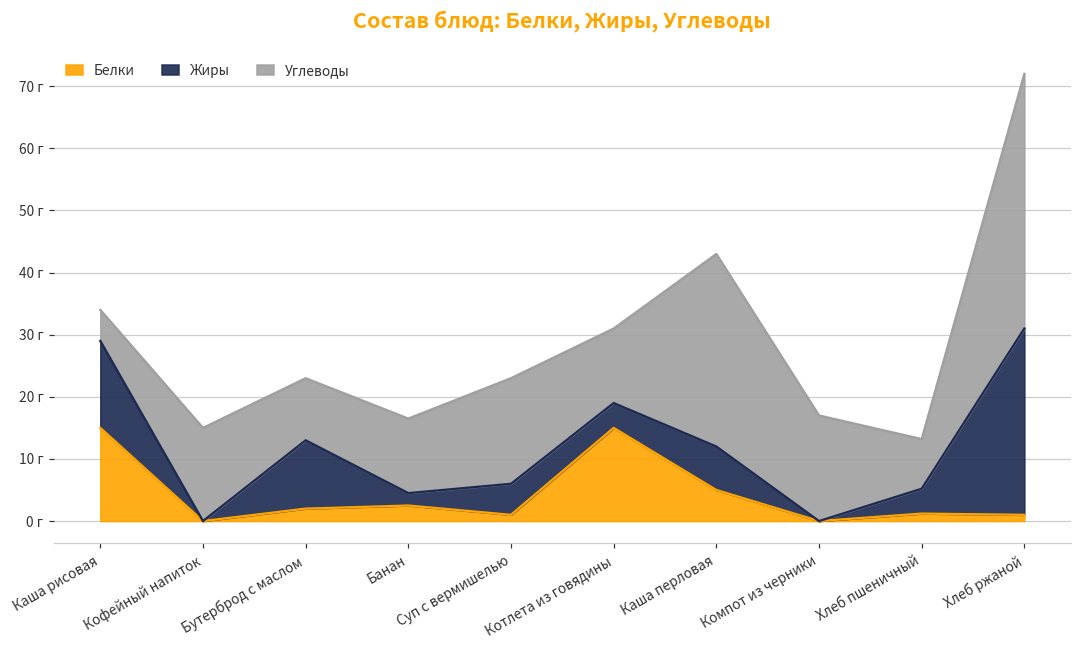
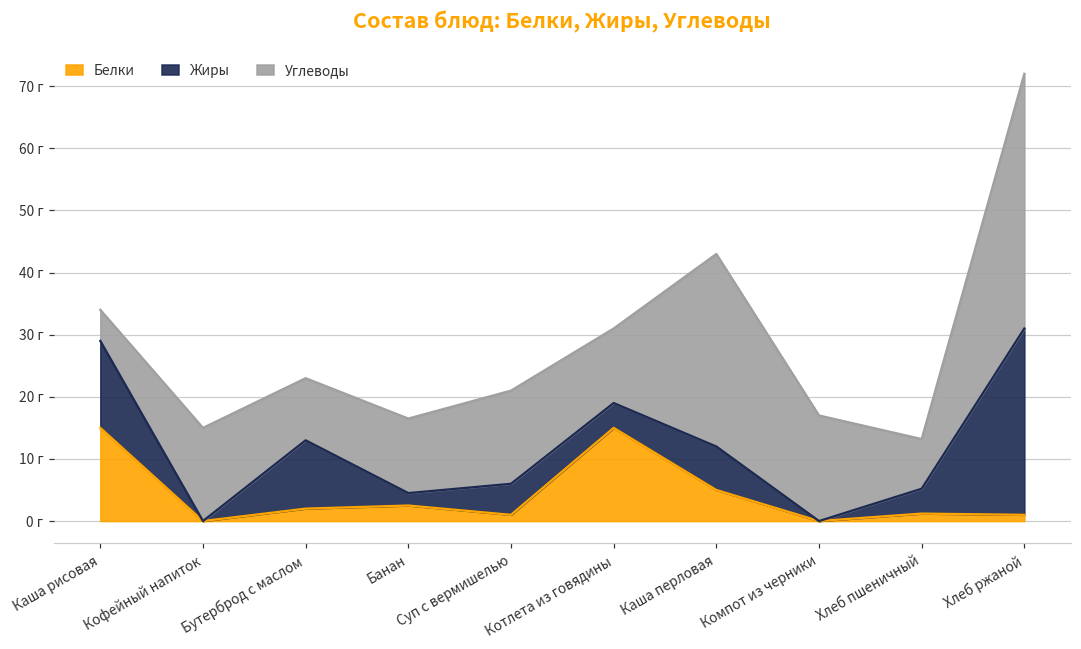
Углеводы, Суп с вермишелью: 17 г -> 15 г
